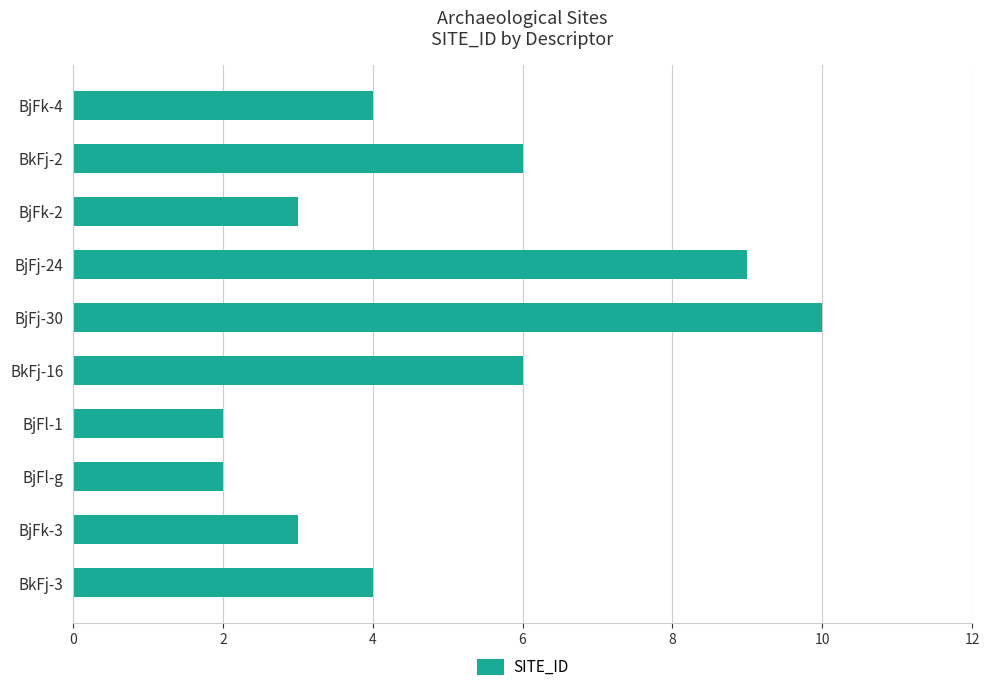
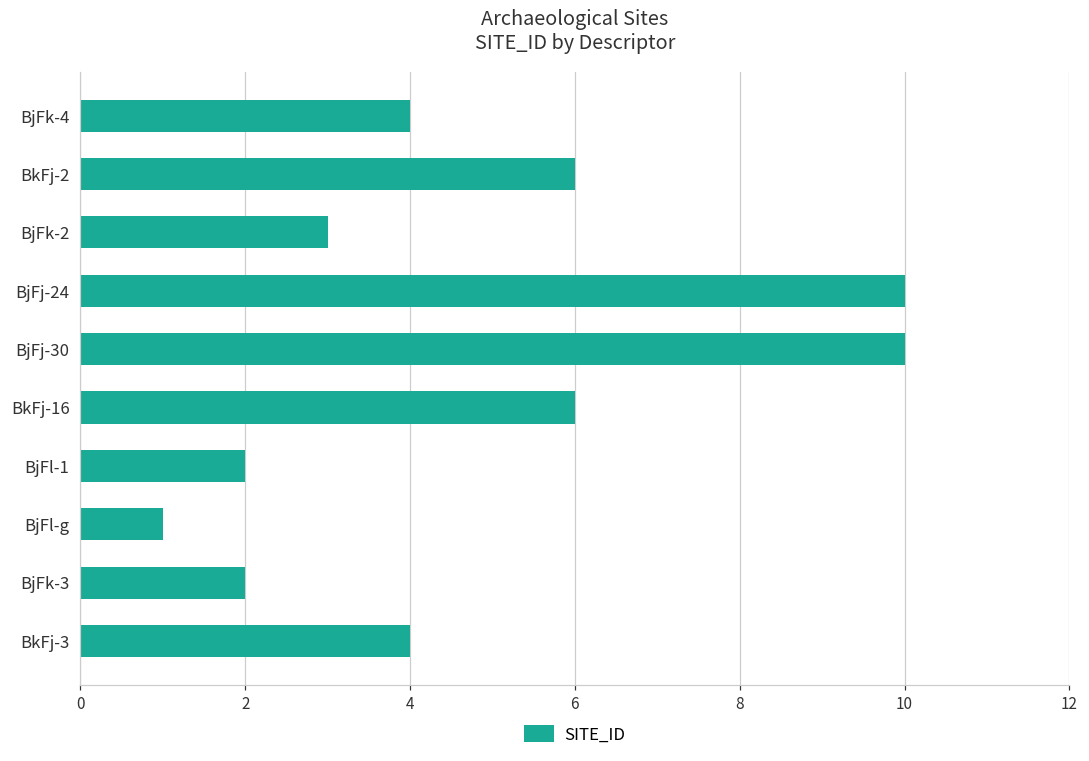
BjFj-24: 9 -> 10
BjFl-g: 2 -> 1
BjFk-3: 3 -> 2
